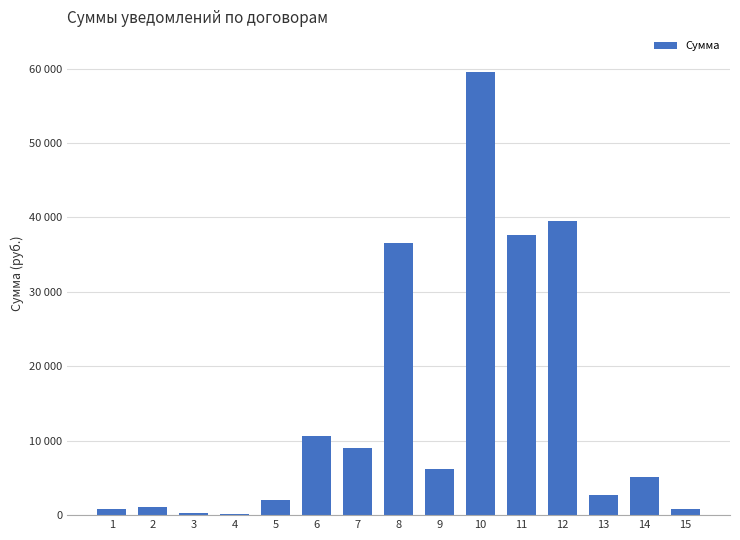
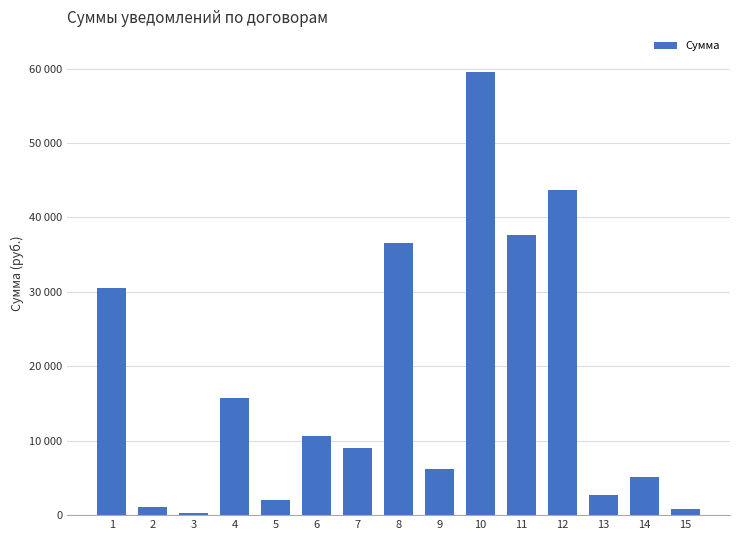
1: 1000 -> 31000
4: 0 -> 16000
12: 40000 -> 44000
